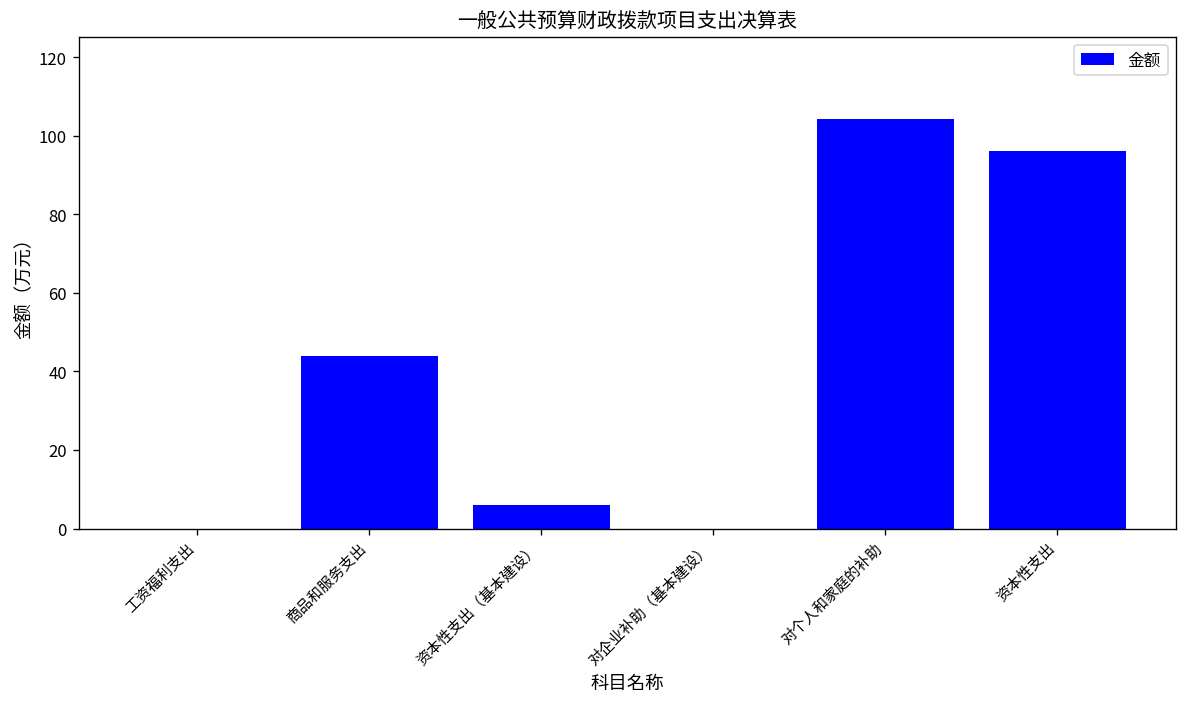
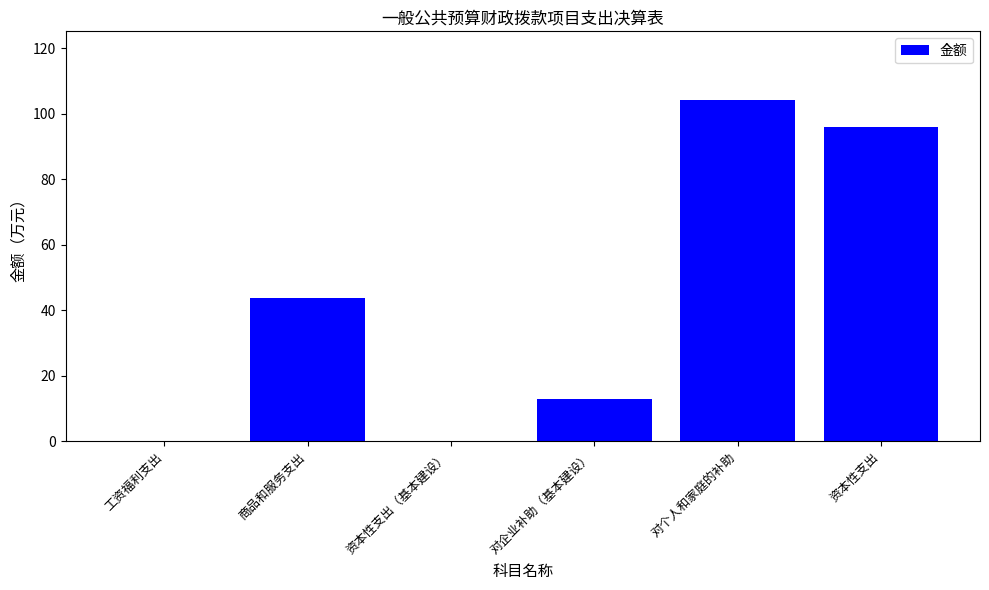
资本性支出（基本建设）: 6 -> 0
对企业补助（基本建设）: 0 -> 13
